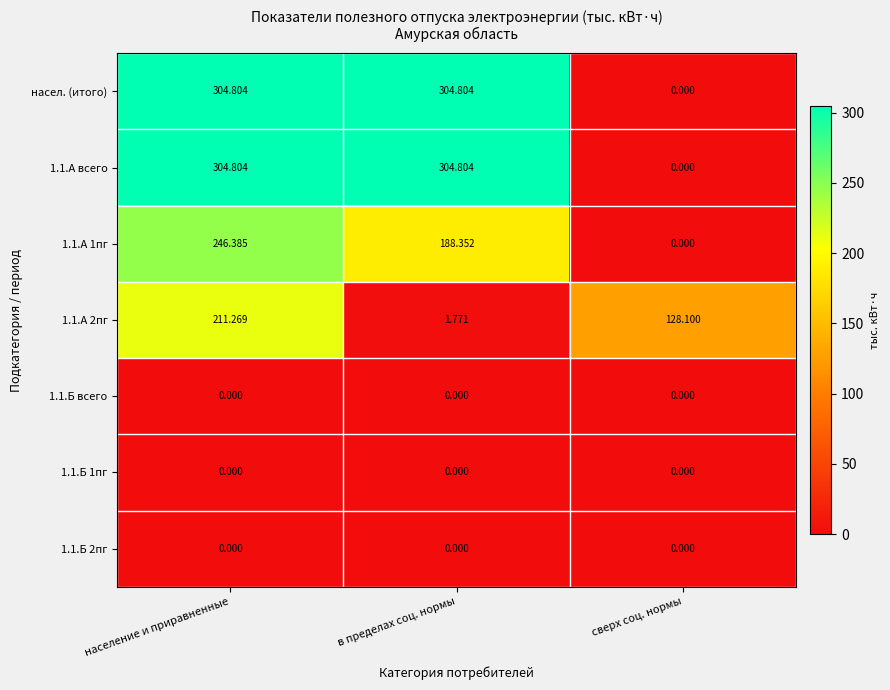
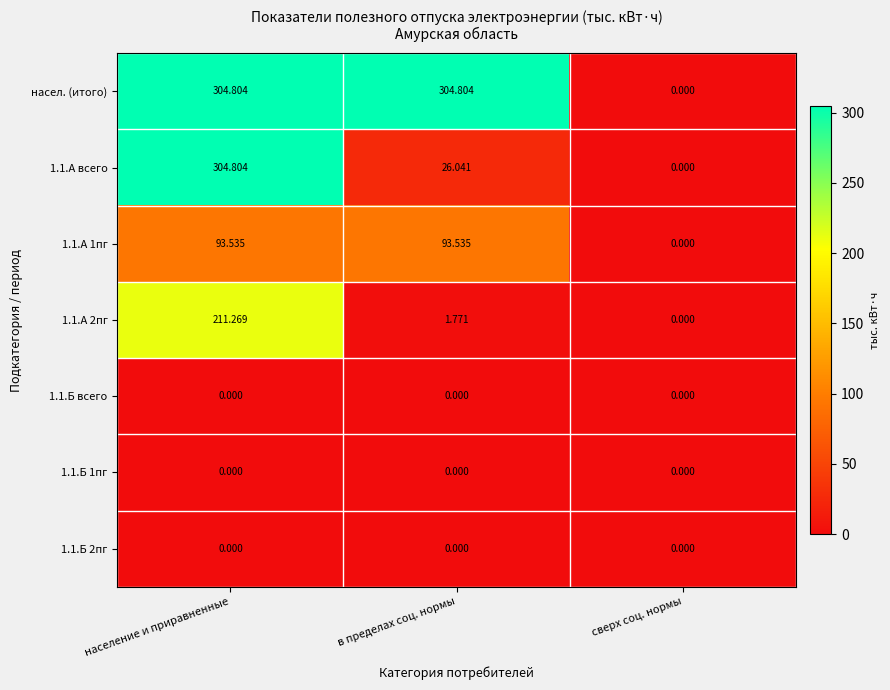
1.1.А всего, в пределах соц. нормы: 304.804 -> 26.041
1.1.А 1пг, население и приравненные: 246.385 -> 93.535
1.1.А 1пг, в пределах соц. нормы: 188.352 -> 93.535
1.1.А 2пг, сверх соц. нормы: 128.100 -> 0.000
